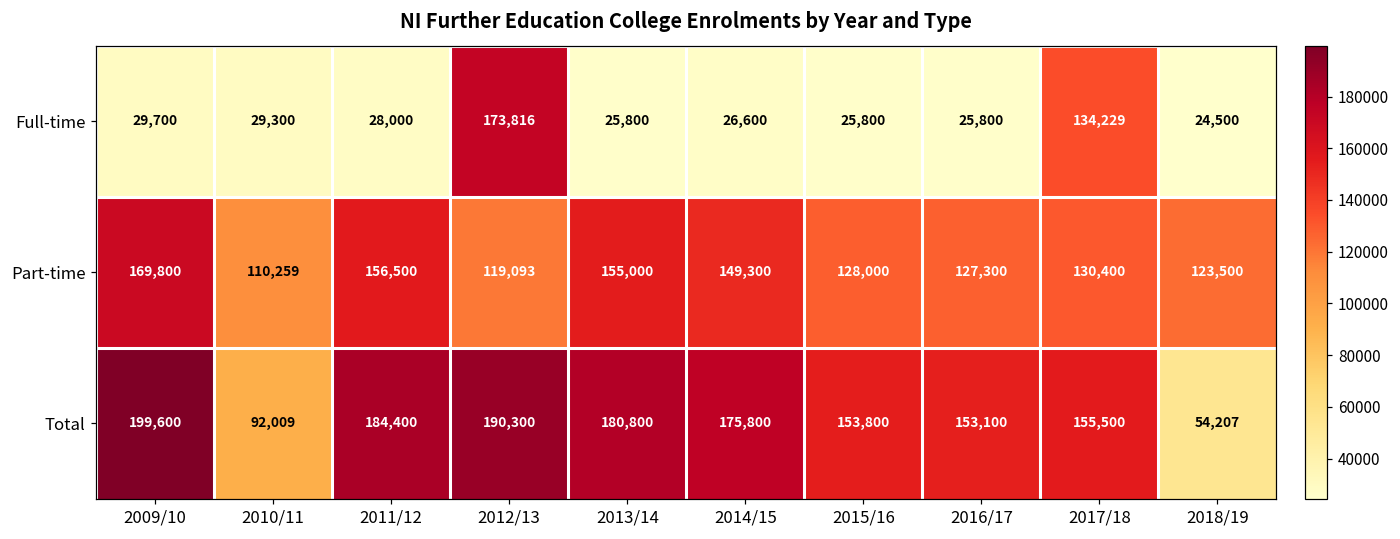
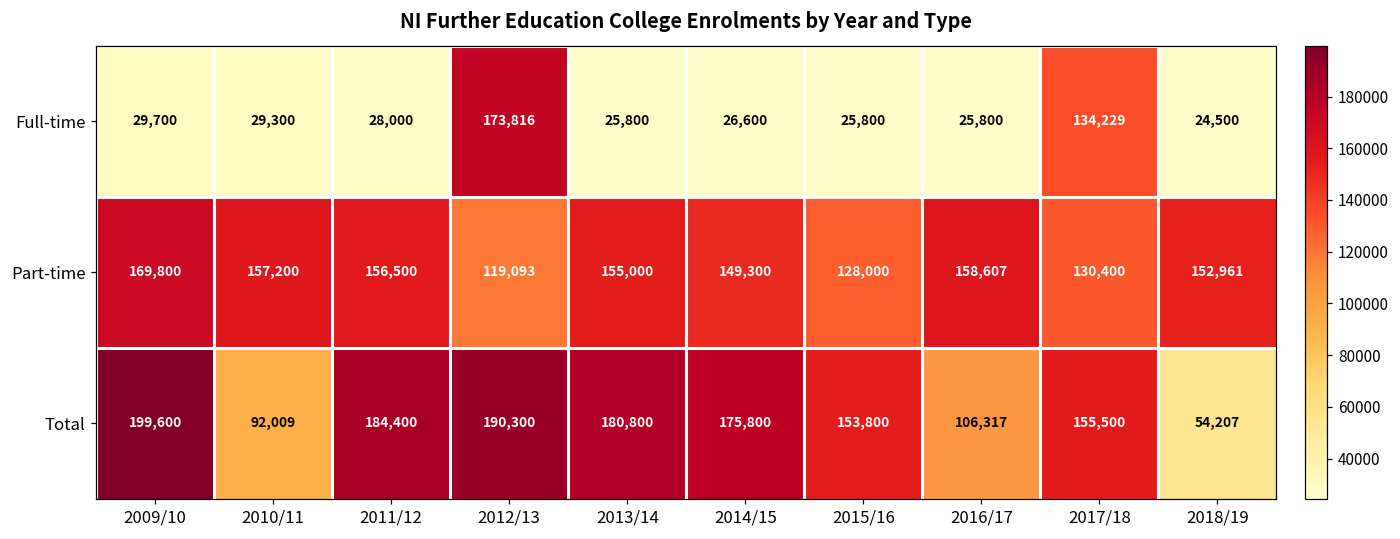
Part-time, 2010/11: 110,259 -> 157,200
Part-time, 2016/17: 127,300 -> 158,607
Part-time, 2018/19: 123,500 -> 152,961
Total, 2016/17: 153,100 -> 106,317
